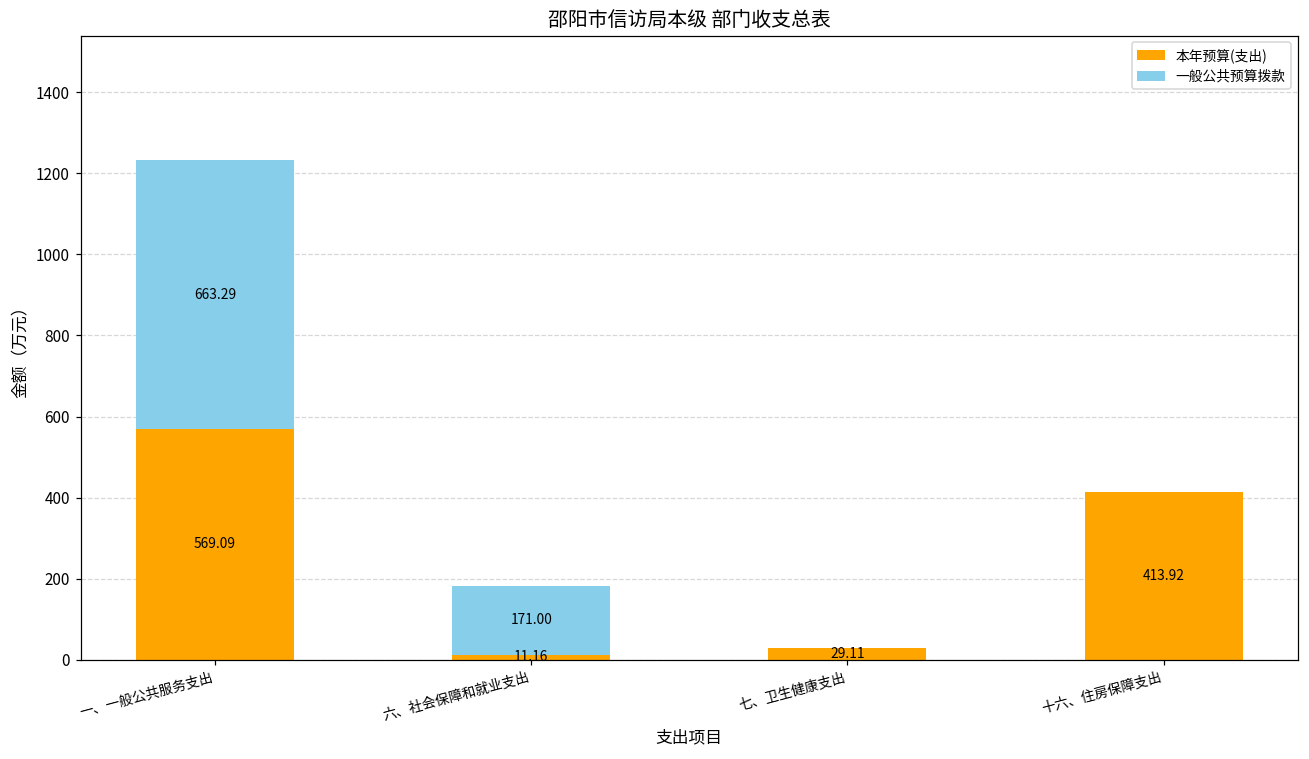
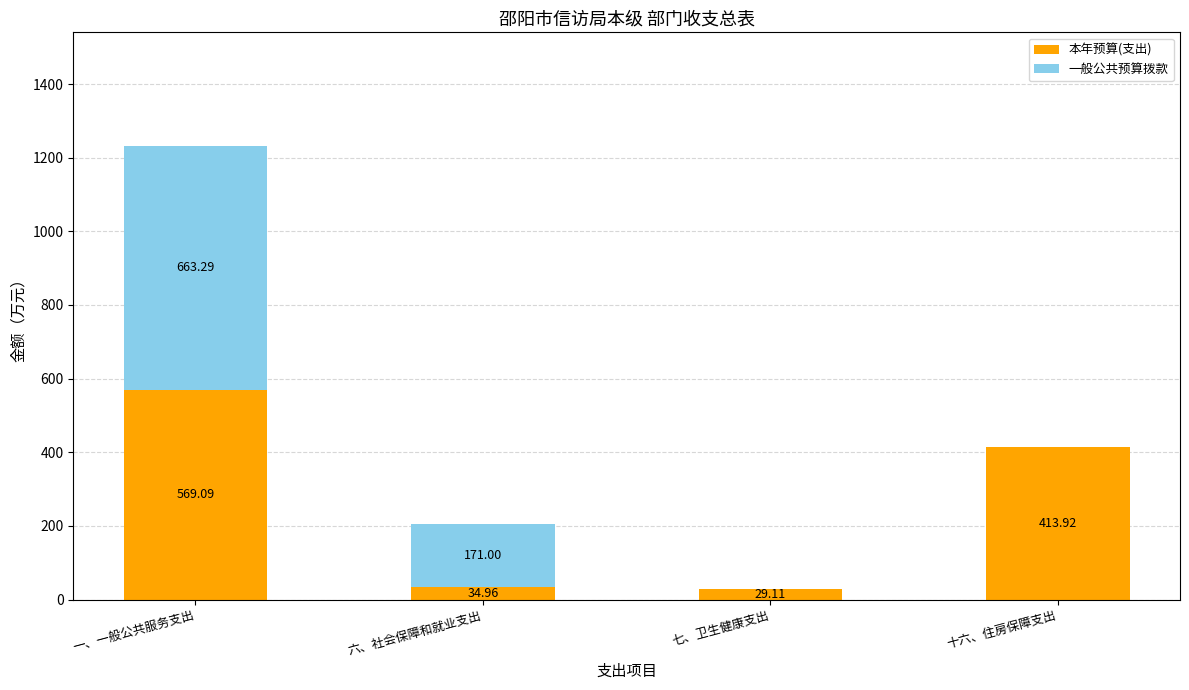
本年预算(支出), 六、社会保障和就业支出: 11.16 -> 34.96
